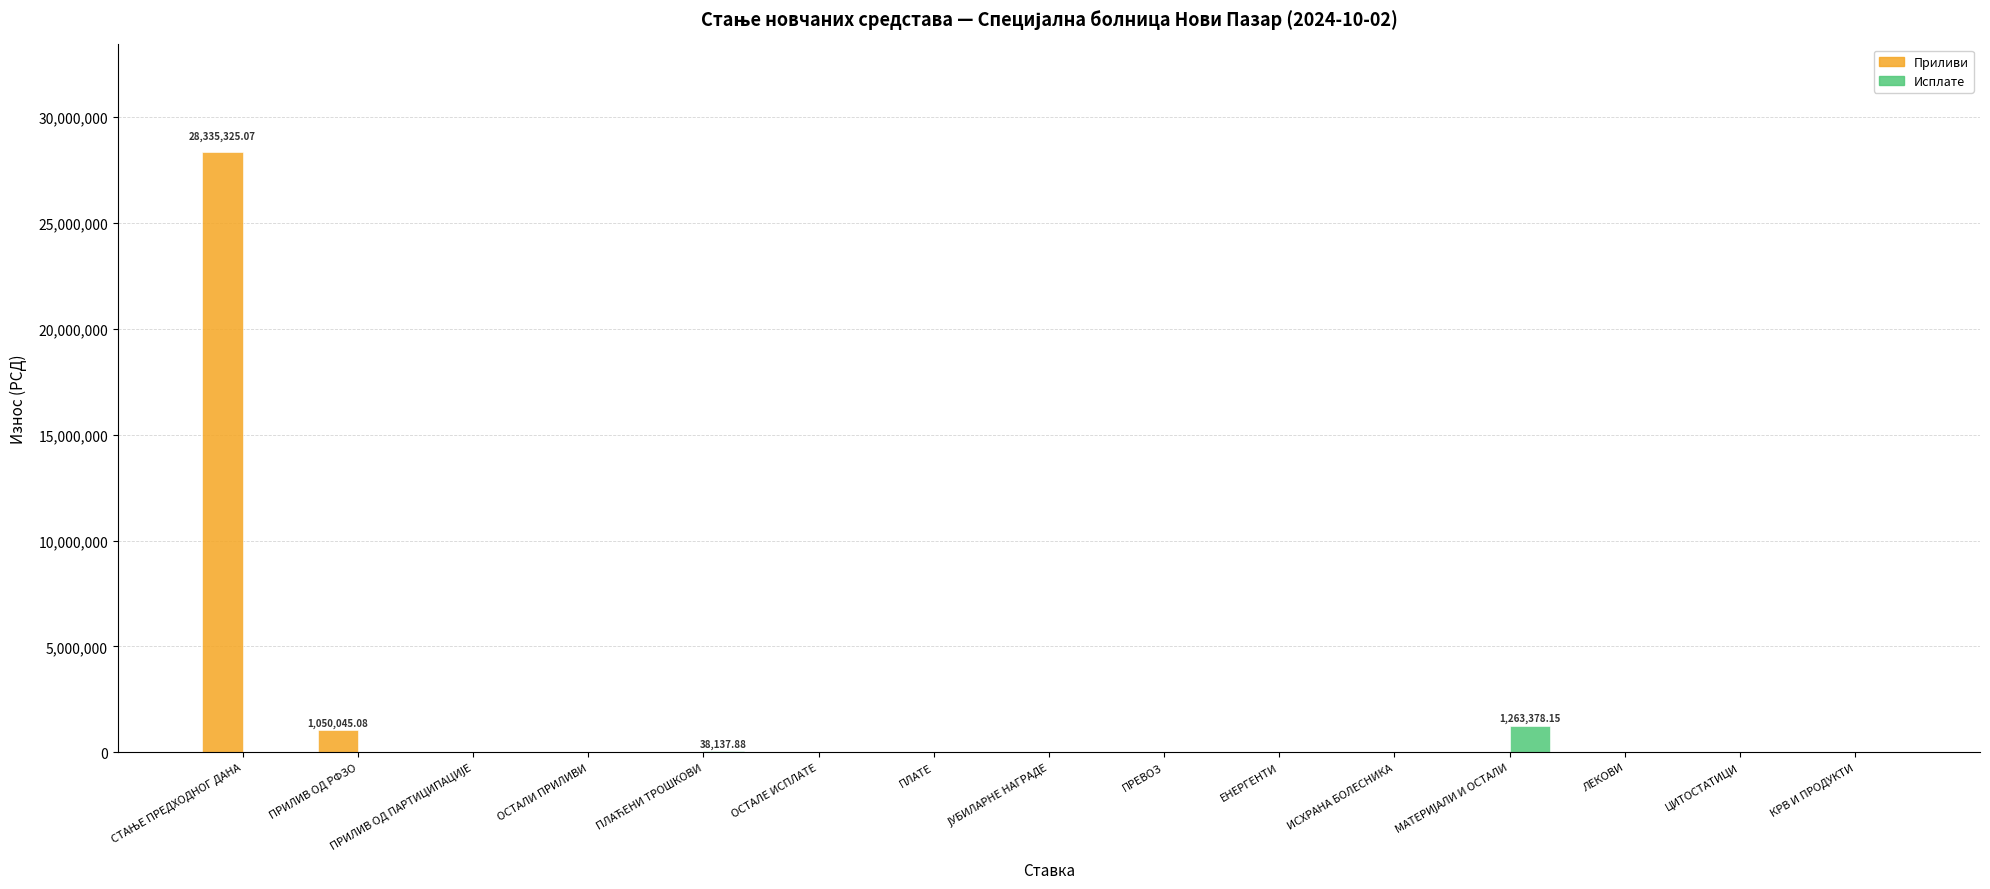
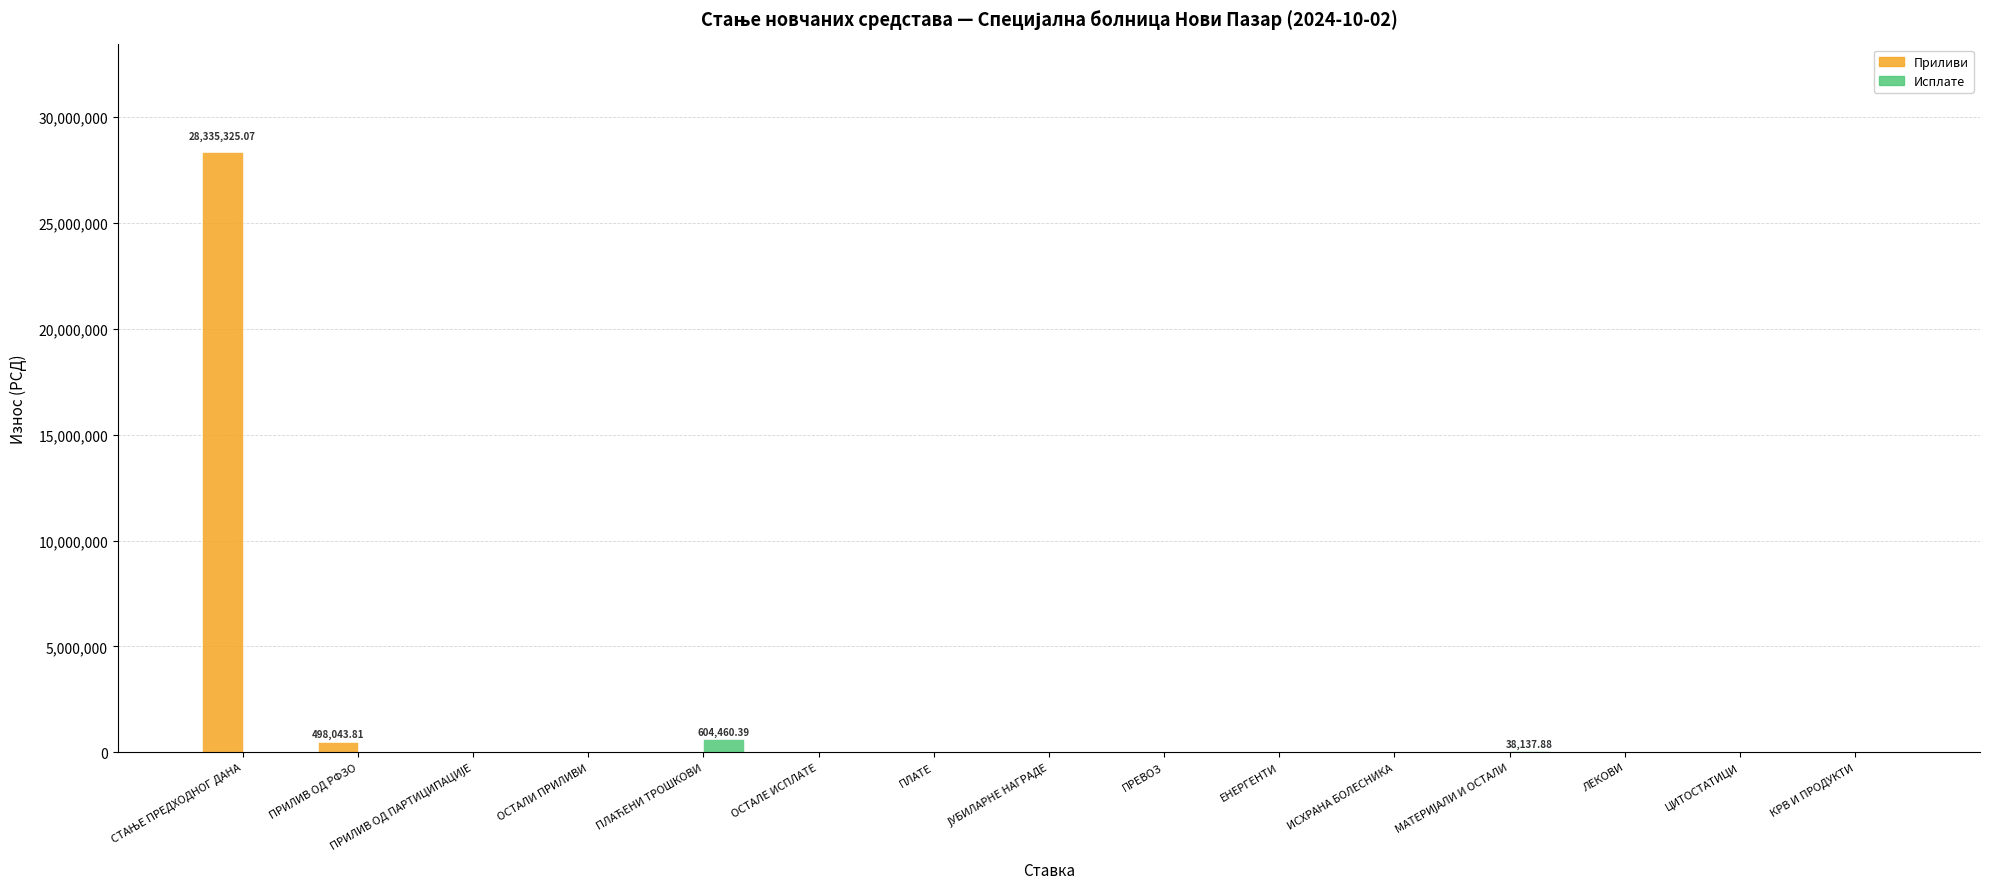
Приливи, ПРИЛИВ ОД РФЗО: 1,050,045.08 -> 498,043.81
Исплате, ПЛАЋЕНИ ТРОШКОВИ: 38,137.88 -> 604,460.39
Исплате, МАТЕРИЈАЛИ И ОСТАЛИ: 1,263,378.15 -> 38,137.88
